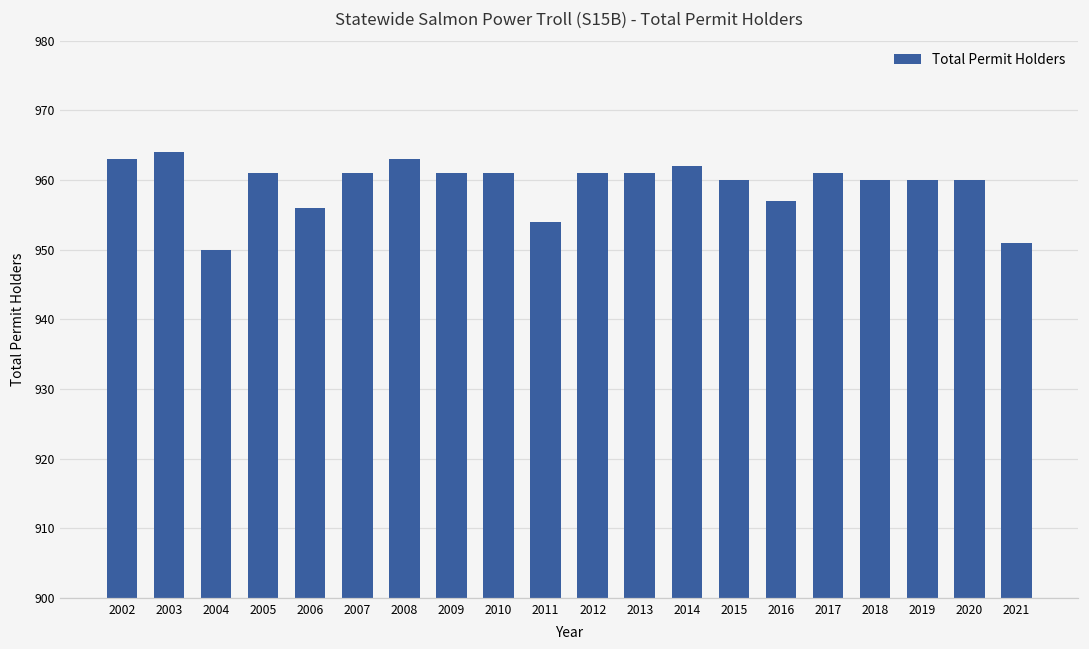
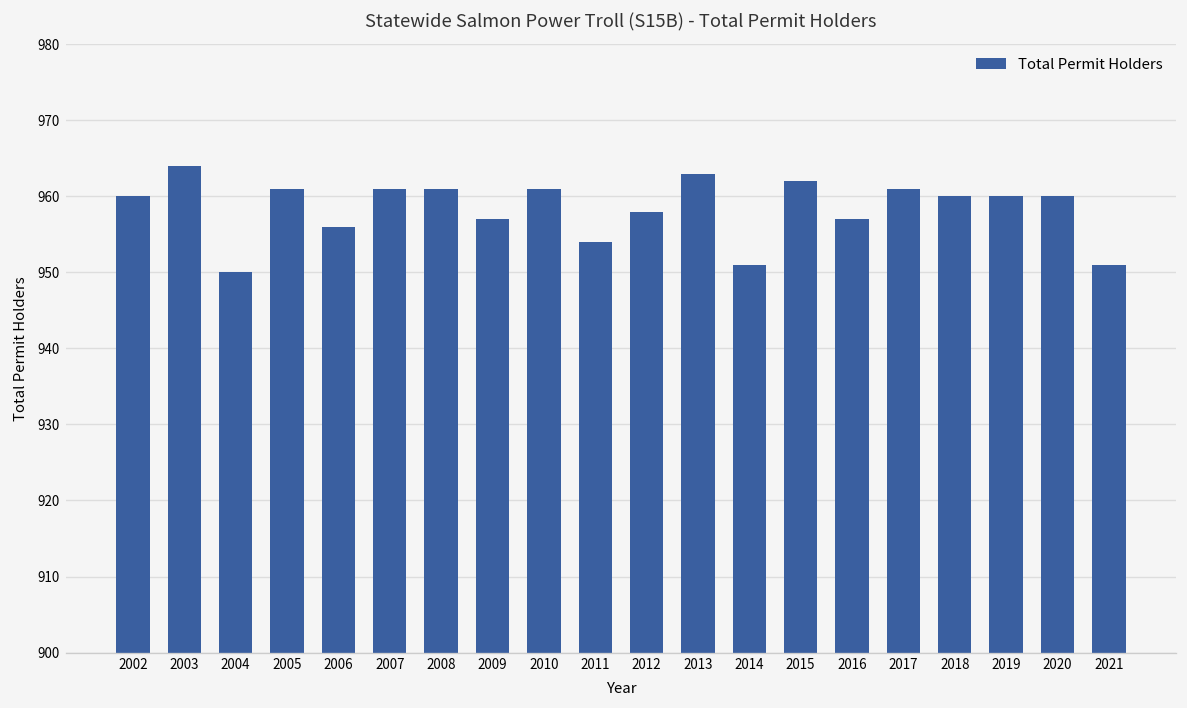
2002: 963 -> 960
2008: 963 -> 961
2009: 961 -> 957
2012: 961 -> 958
2013: 961 -> 963
2014: 962 -> 951
2015: 960 -> 962
